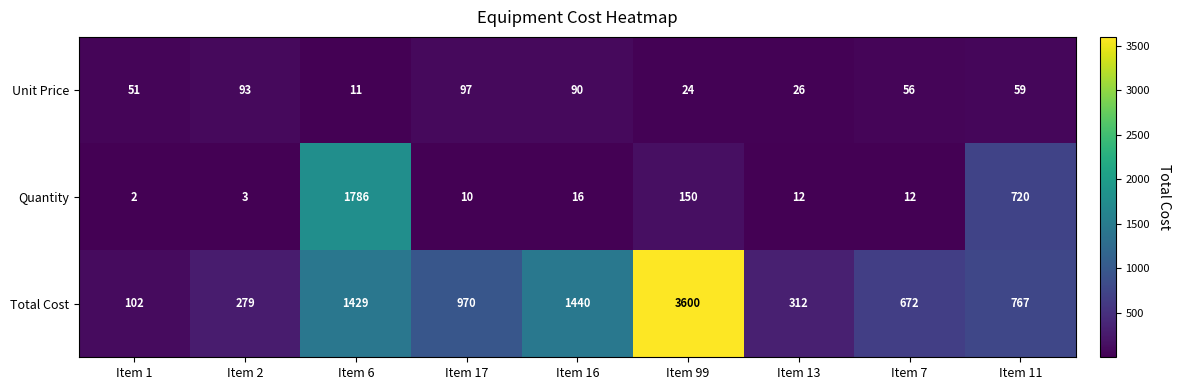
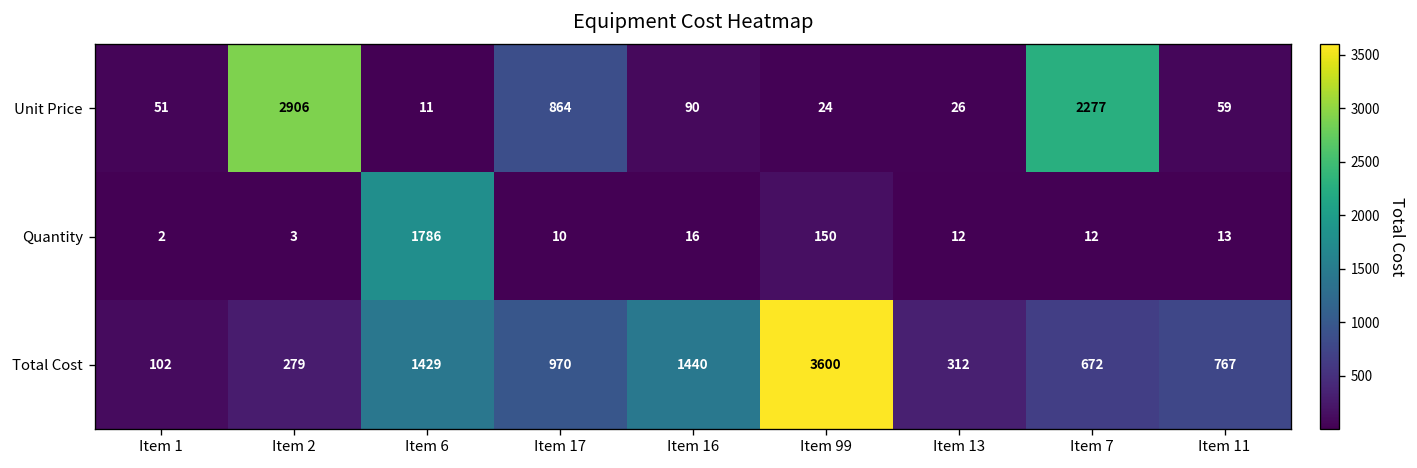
Unit Price, Item 2: 93 -> 2906
Unit Price, Item 17: 97 -> 864
Unit Price, Item 7: 56 -> 2277
Quantity, Item 11: 720 -> 13
